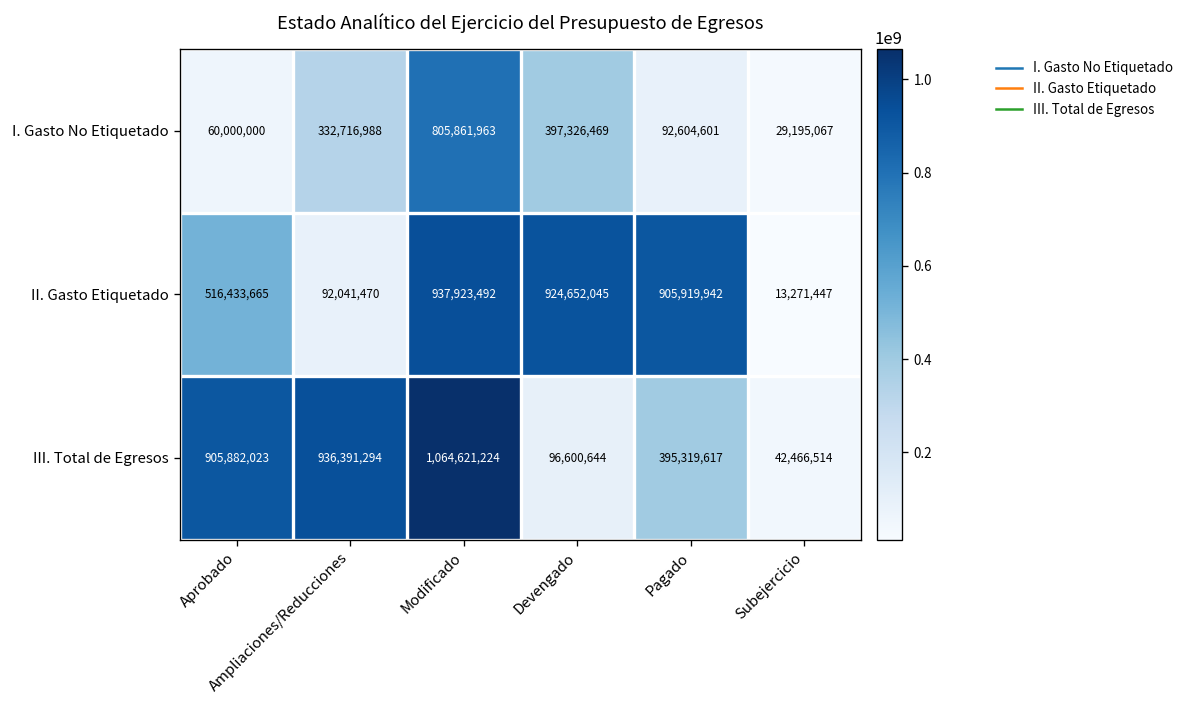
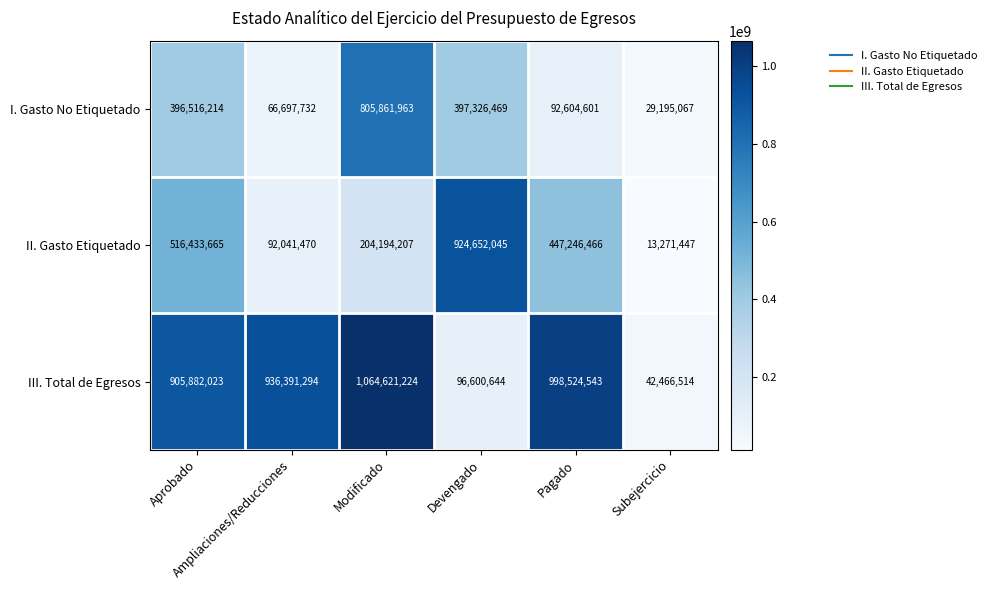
I. Gasto No Etiquetado, Aprobado: 60,000,000 -> 396,516,214
I. Gasto No Etiquetado, Ampliaciones/Reducciones: 332,716,988 -> 66,697,732
II. Gasto Etiquetado, Modificado: 937,923,492 -> 204,194,207
II. Gasto Etiquetado, Pagado: 905,919,942 -> 447,246,466
III. Total de Egresos, Pagado: 395,319,617 -> 998,524,543
